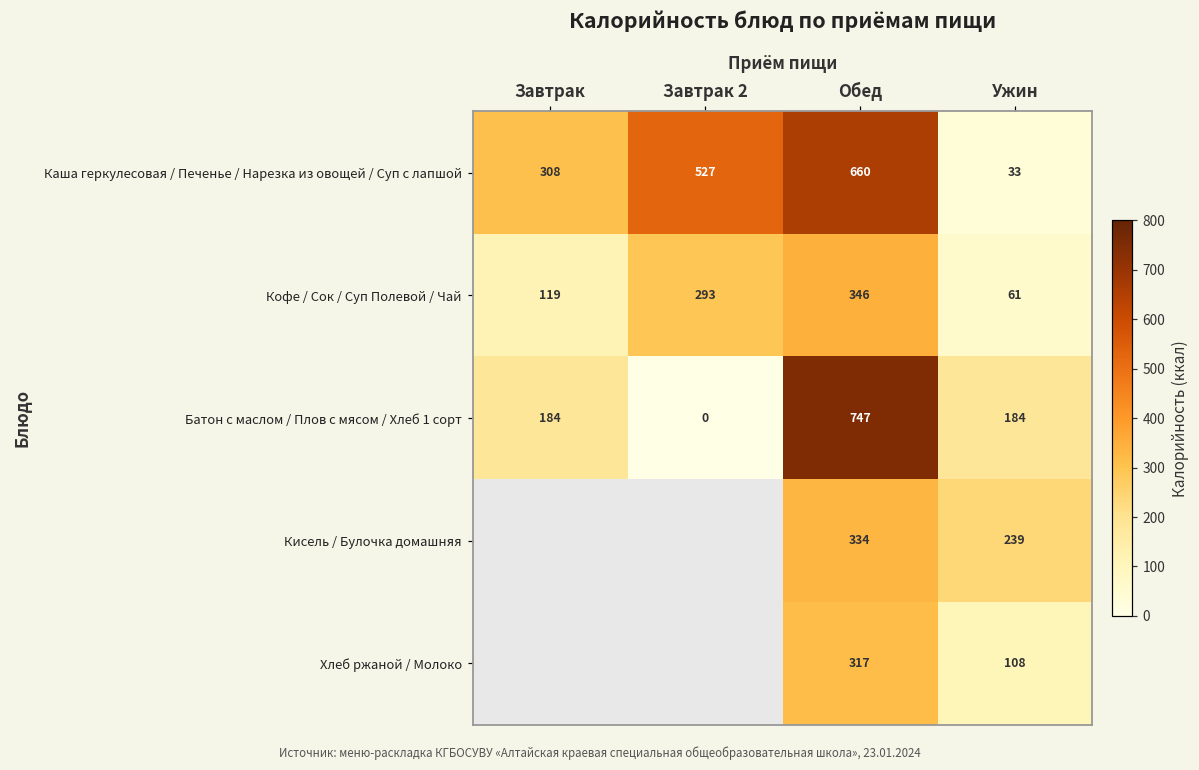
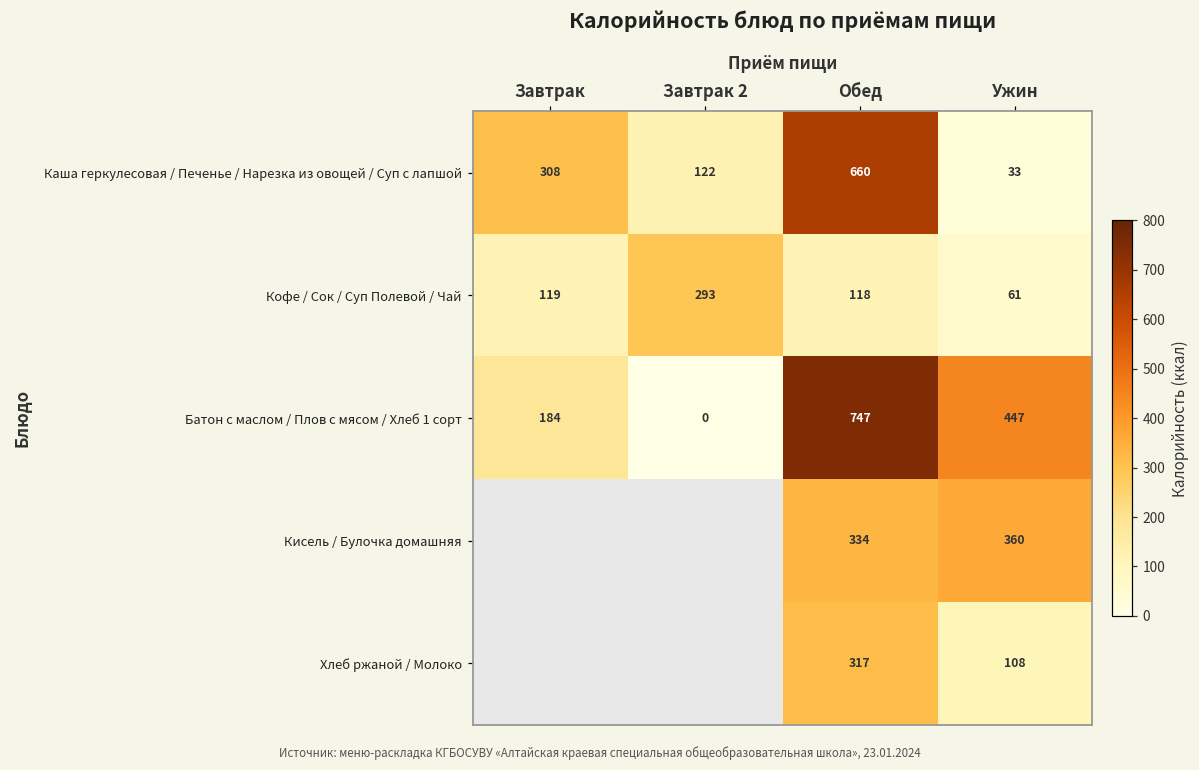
Каша геркулесовая / Печенье / Нарезка из овощей / Суп с лапшой, Завтрак 2: 527 -> 122
Кофе / Сок / Суп Полевой / Чай, Обед: 346 -> 118
Батон с маслом / Плов с мясом / Хлеб 1 сорт, Ужин: 184 -> 447
Кисель / Булочка домашняя, Ужин: 239 -> 360
